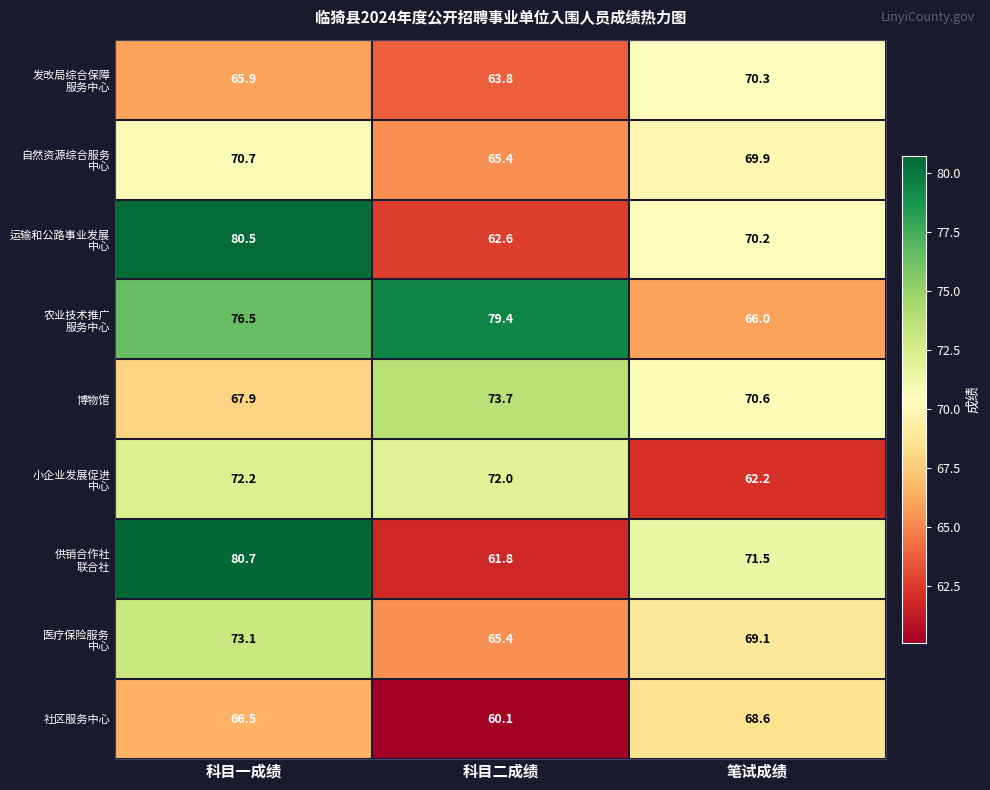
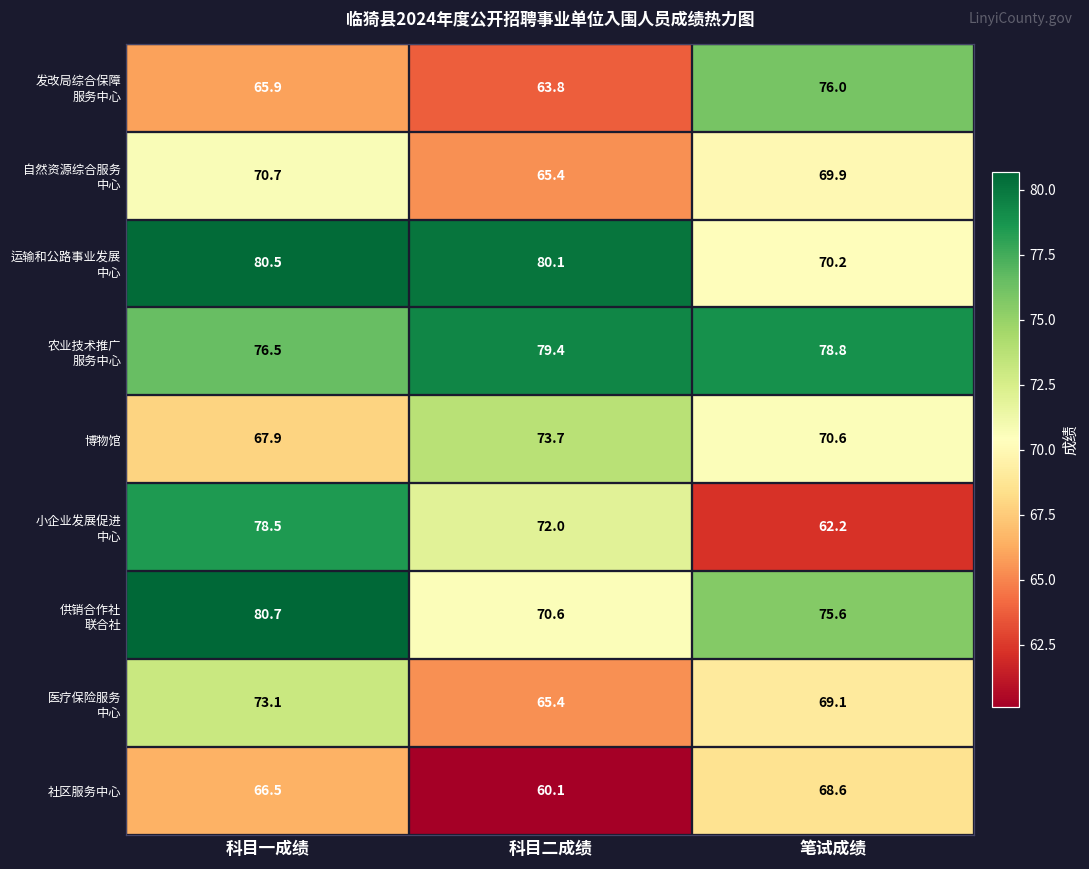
发改局综合保障 服务中心, 笔试成绩: 70.3 -> 76.0
运输和公路事业发展 中心, 科目二成绩: 62.6 -> 80.1
农业技术推广 服务中心, 笔试成绩: 66.0 -> 78.8
小企业发展促进 中心, 科目一成绩: 72.2 -> 78.5
供销合作社 联合社, 科目二成绩: 61.8 -> 70.6
供销合作社 联合社, 笔试成绩: 71.5 -> 75.6
